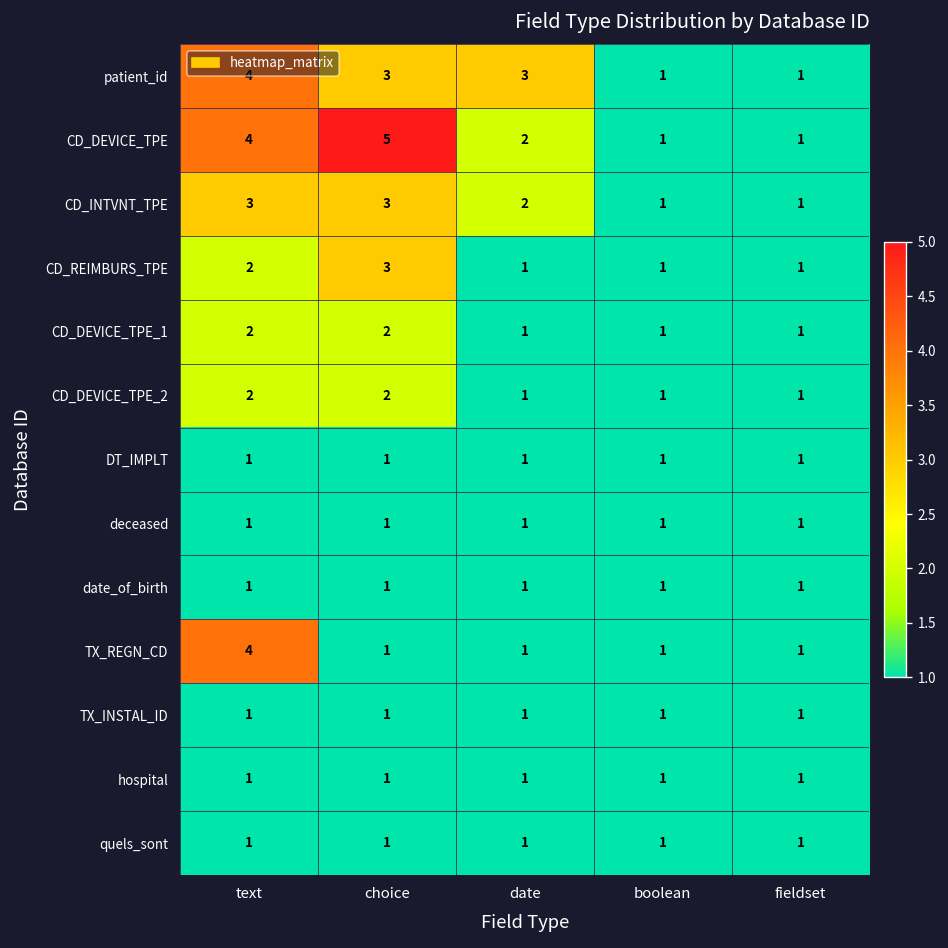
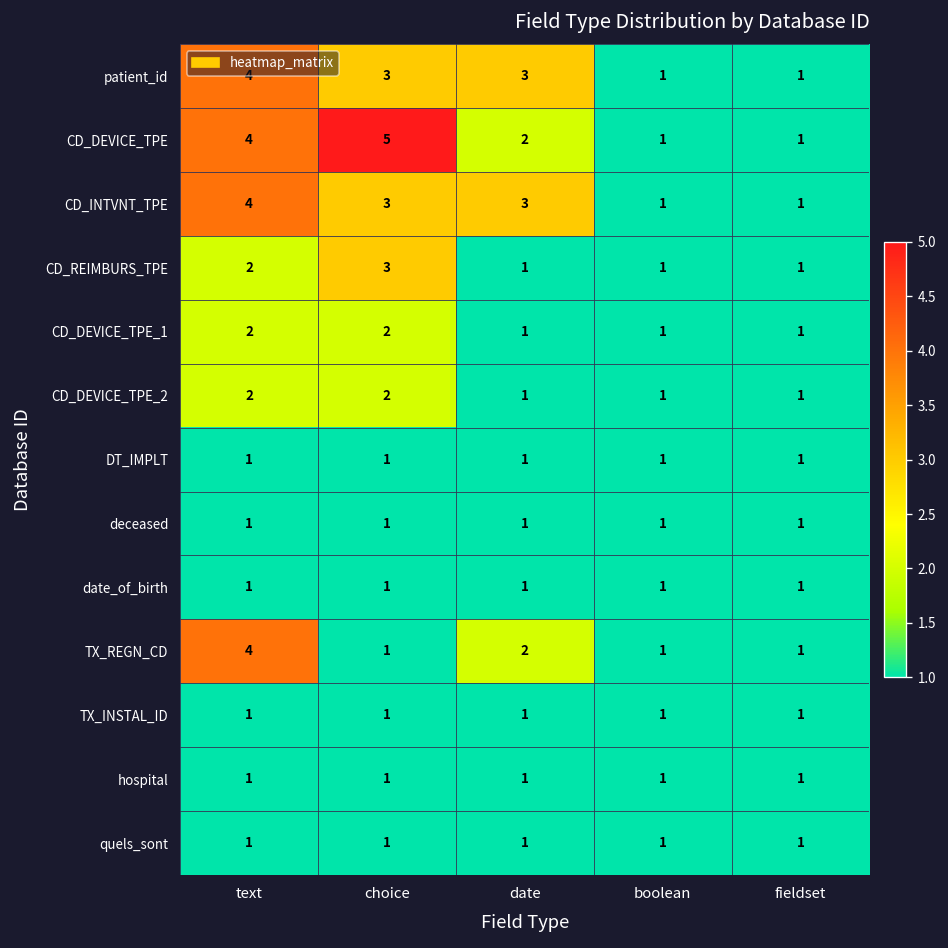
CD_INTVNT_TPE, text: 3 -> 4
CD_INTVNT_TPE, date: 2 -> 3
TX_REGN_CD, date: 1 -> 2
